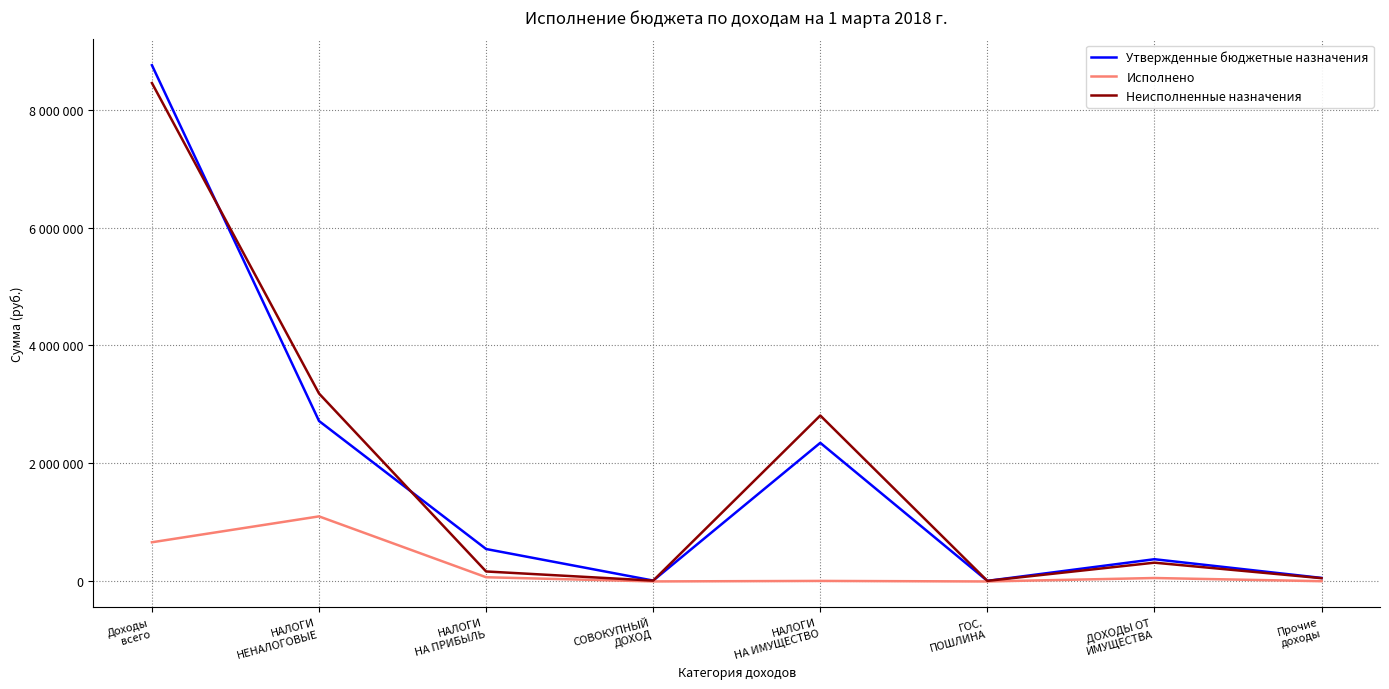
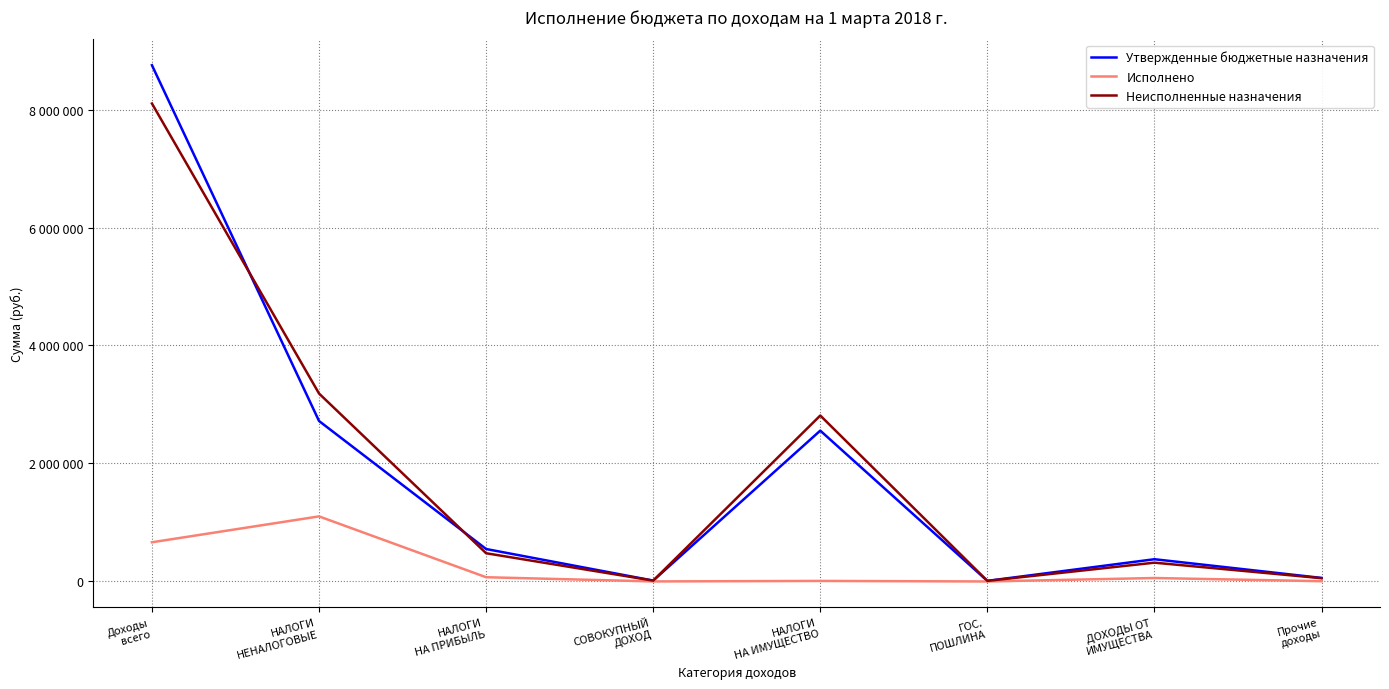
Неисполненные назначения, Доходы всего: 8400000 -> 8100000
Неисполненные назначения, НАЛОГИ НА ПРИБЫЛЬ: 200000 -> 500000
Утвержденные бюджетные назначения, НАЛОГИ НА ИМУЩЕСТВО: 2400000 -> 2600000
